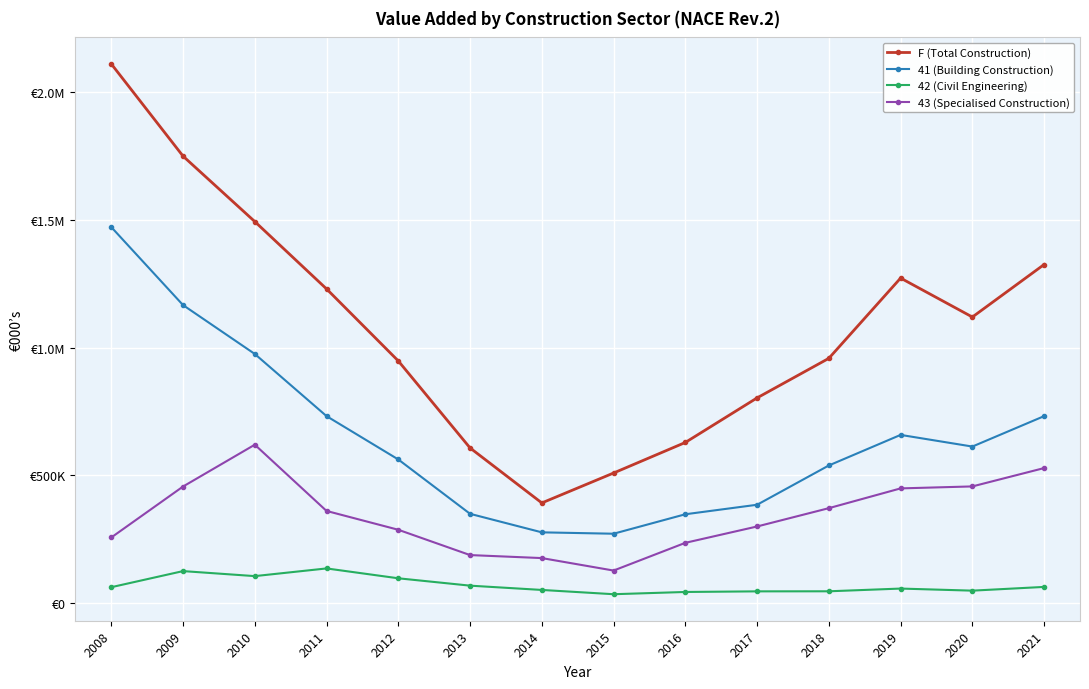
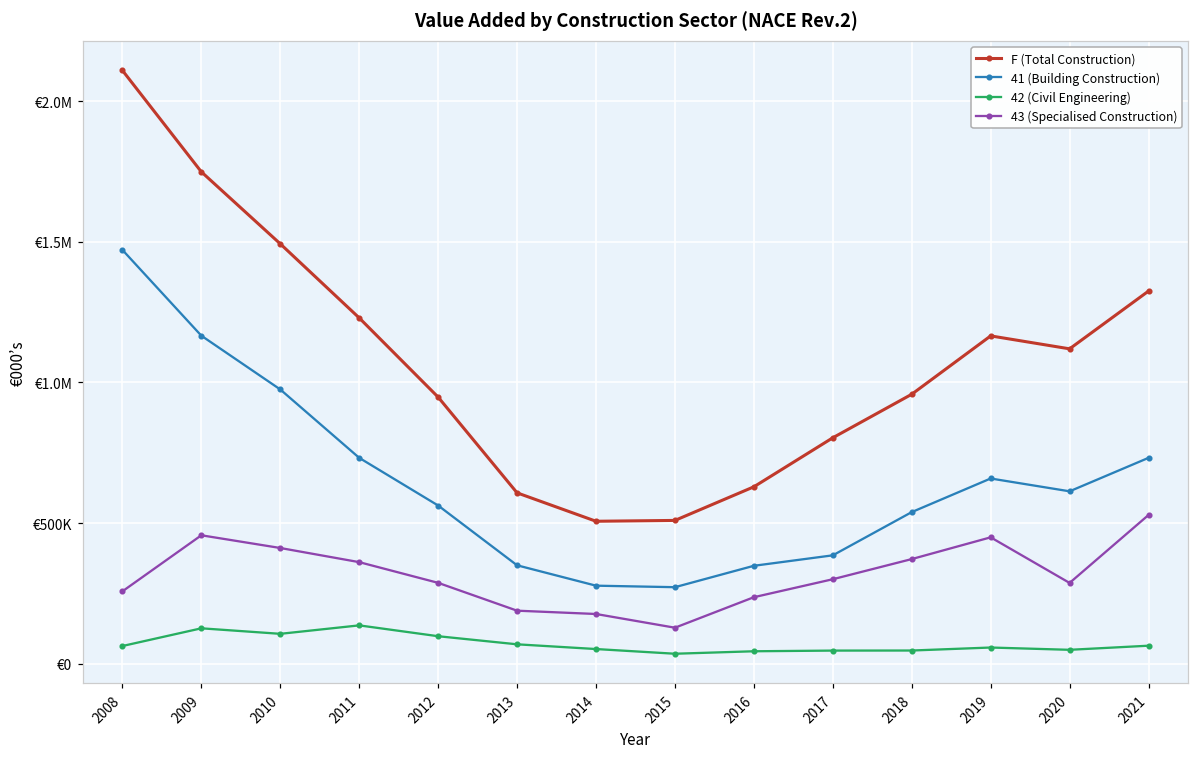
43 (Specialised Construction), 2010: €620000 -> €410000
F (Total Construction), 2014: €390000 -> €510000
F (Total Construction), 2019: €1270000 -> €1170000
43 (Specialised Construction), 2020: €460000 -> €290000
